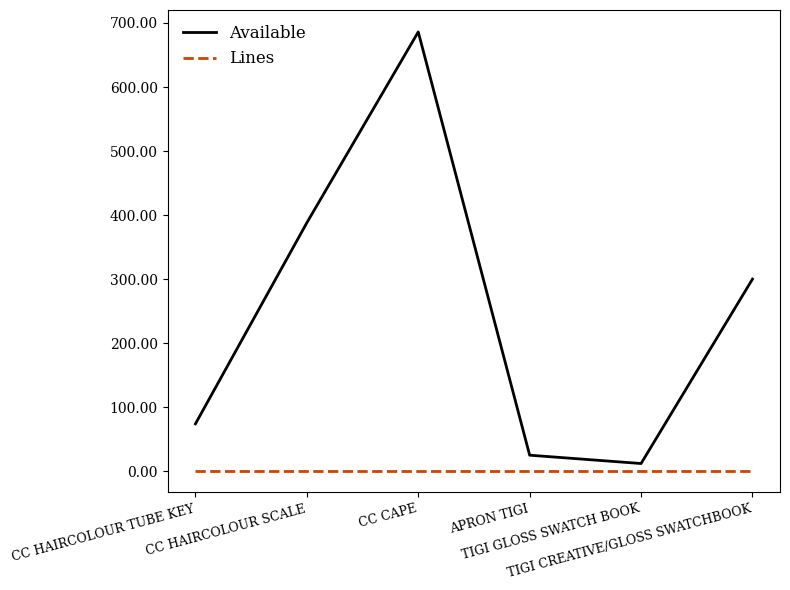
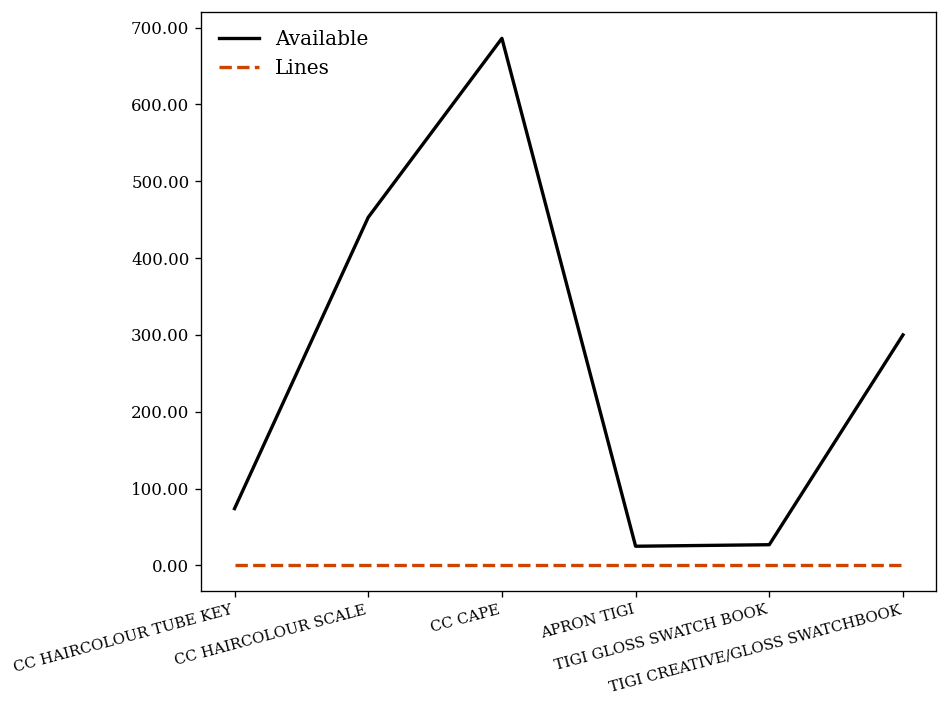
Available, CC HAIRCOLOUR SCALE: 390 -> 450
Available, TIGI GLOSS SWATCH BOOK: 10 -> 30
